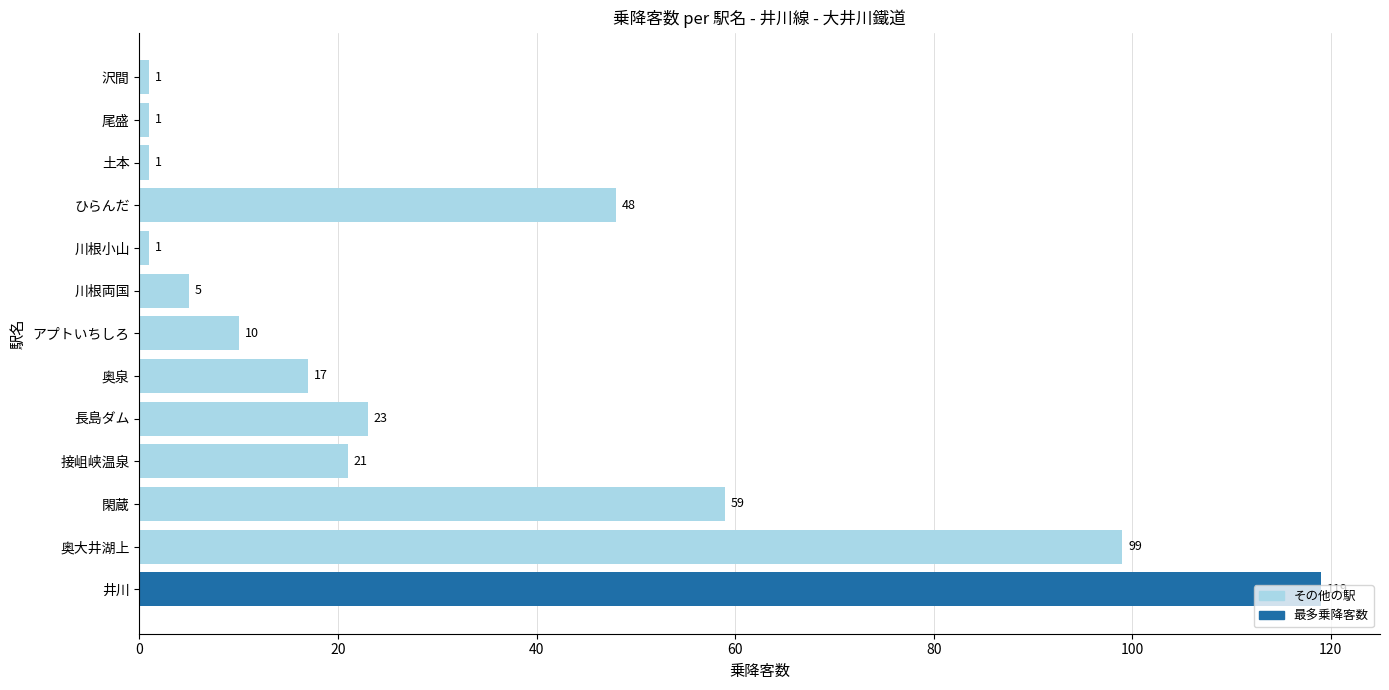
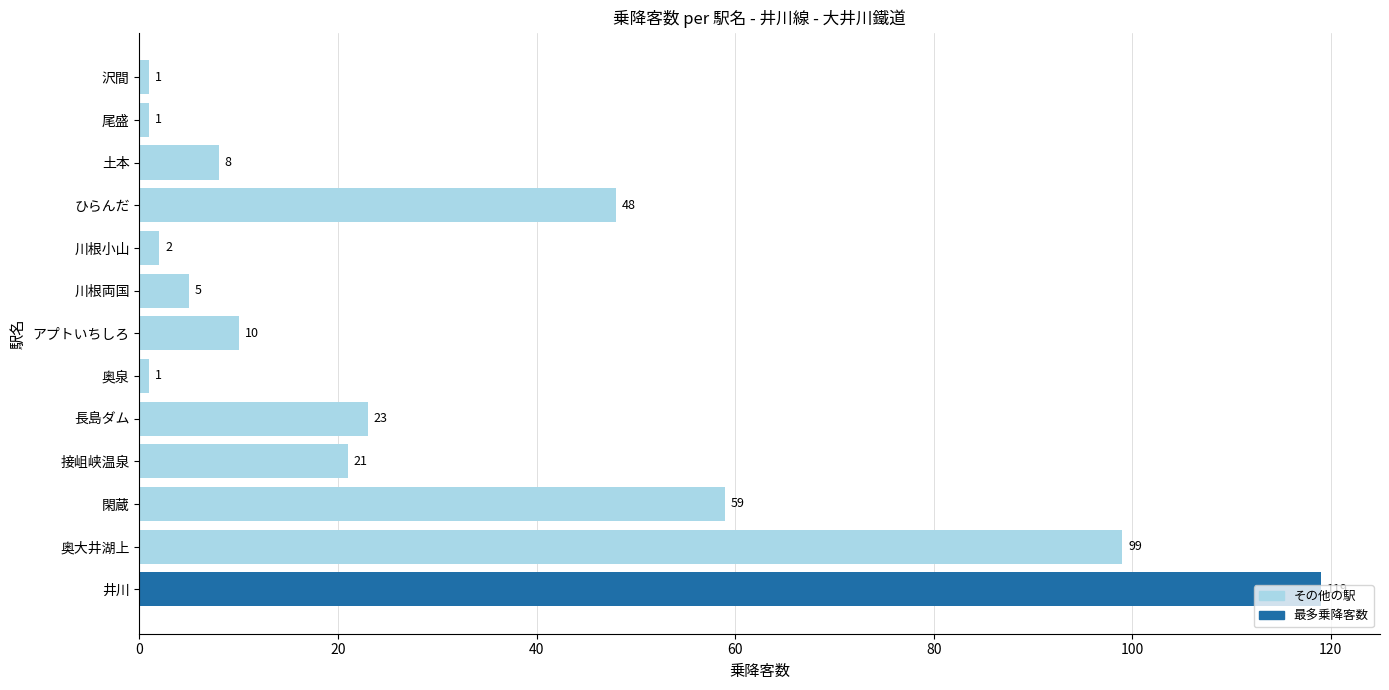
土本: 1 -> 8
川根小山: 1 -> 2
奥泉: 17 -> 1
